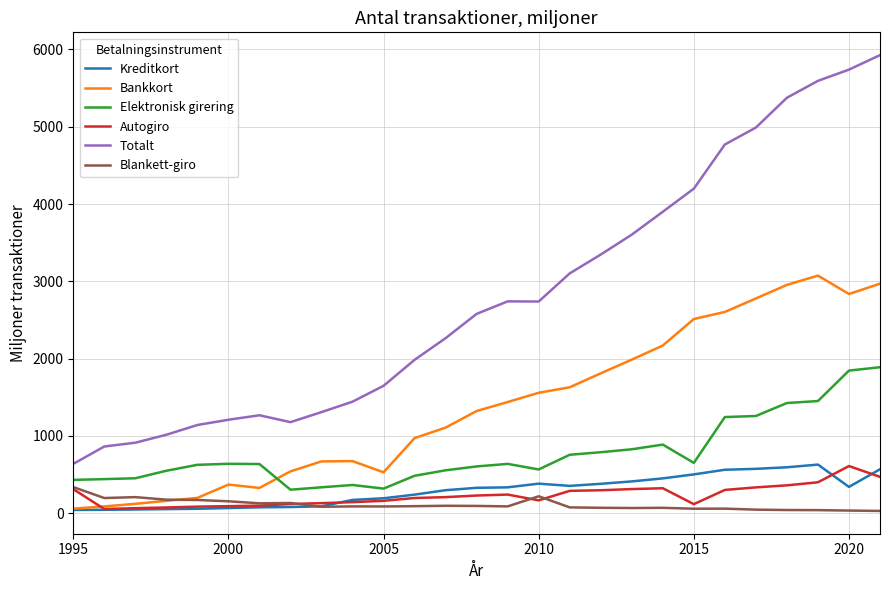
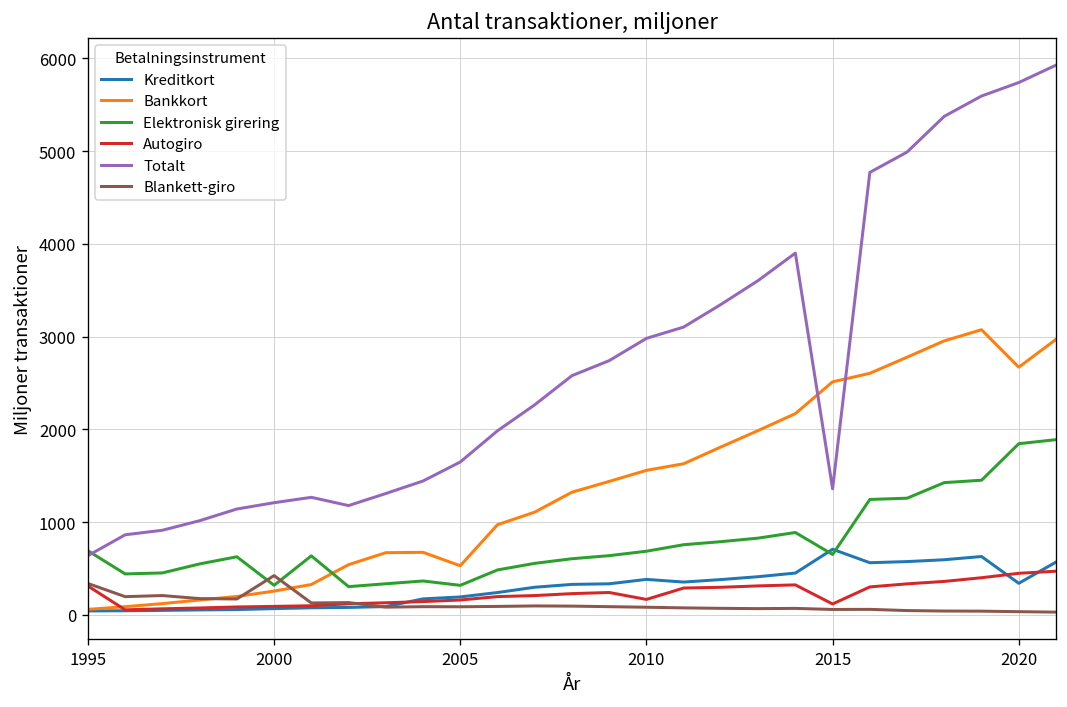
Elektronisk girering, 1995: 400 -> 700
Bankkort, 2000: 400 -> 300
Elektronisk girering, 2000: 600 -> 300
Blankett-giro, 2000: 200 -> 400
Elektronisk girering, 2010: 600 -> 700
Totalt, 2010: 2700 -> 3000
Blankett-giro, 2010: 200 -> 100
Kreditkort, 2015: 500 -> 700
Totalt, 2015: 4200 -> 1400
Bankkort, 2020: 2800 -> 2700
Autogiro, 2020: 600 -> 400
